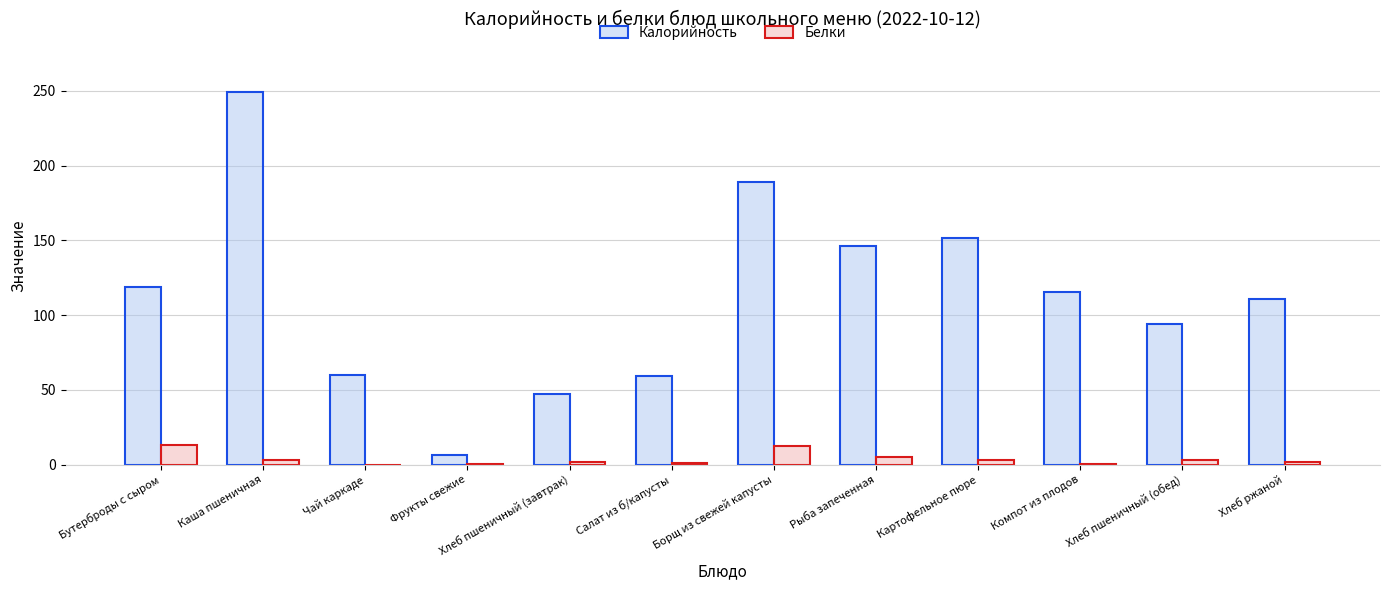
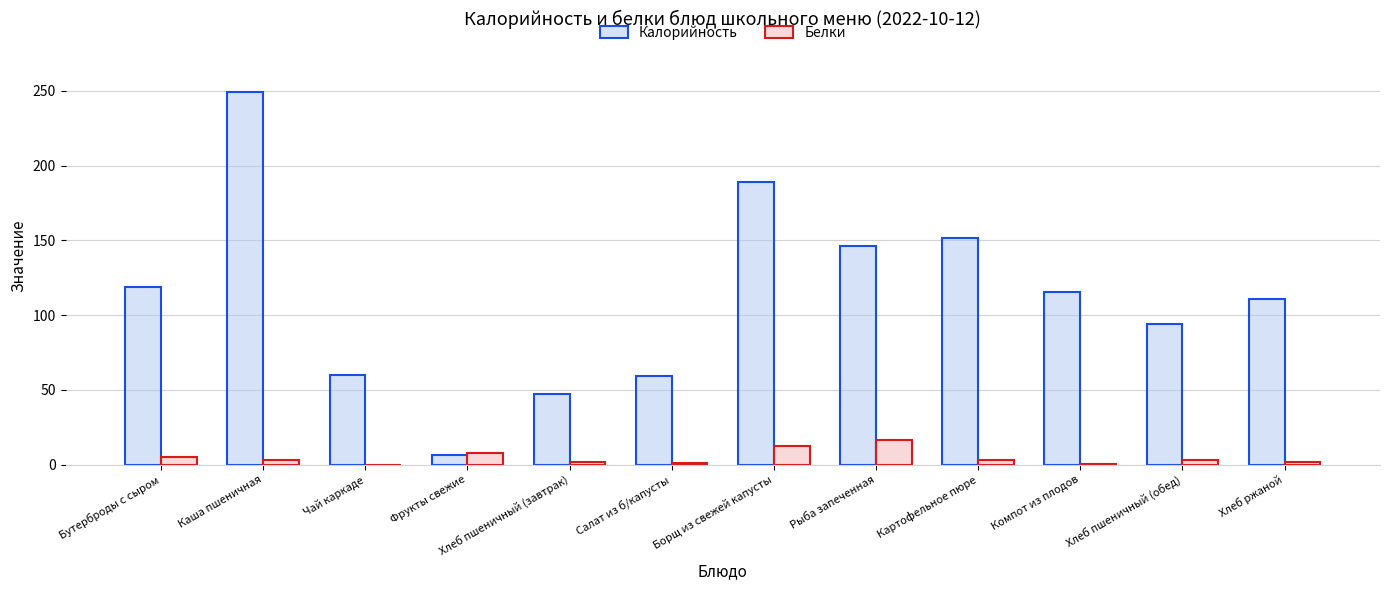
Белки, Бутерброды с сыром: 13 -> 5
Белки, Фрукты свежие: 1 -> 8
Белки, Рыба запеченная: 5 -> 17
